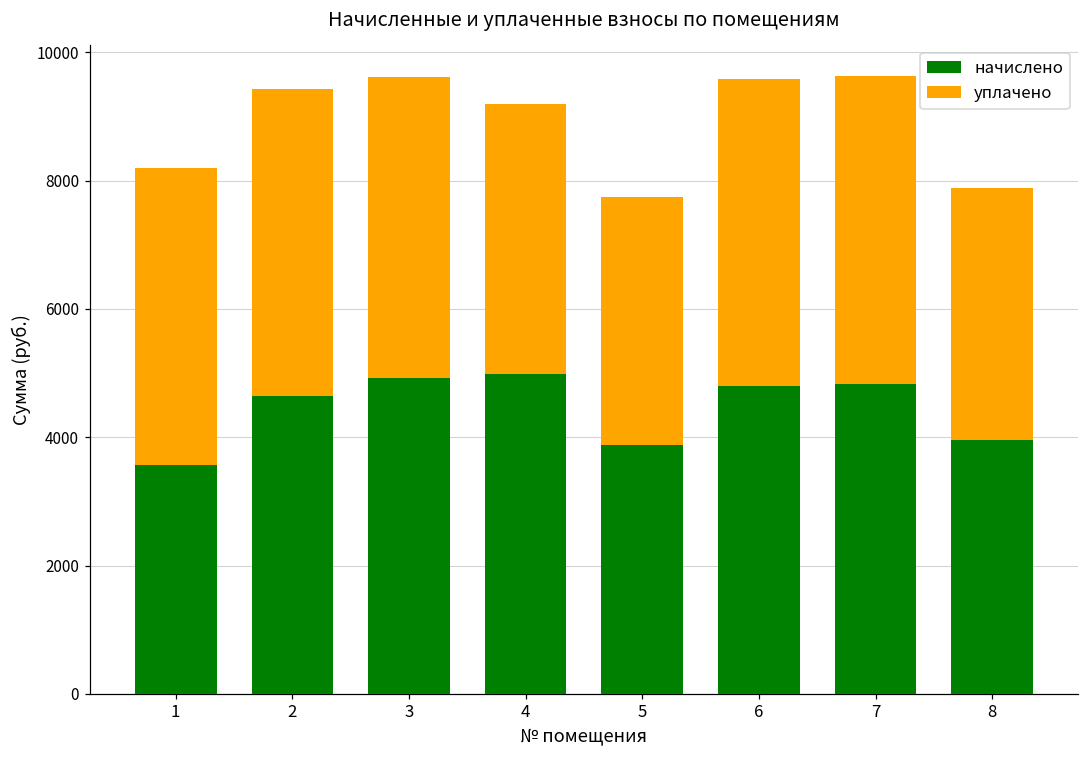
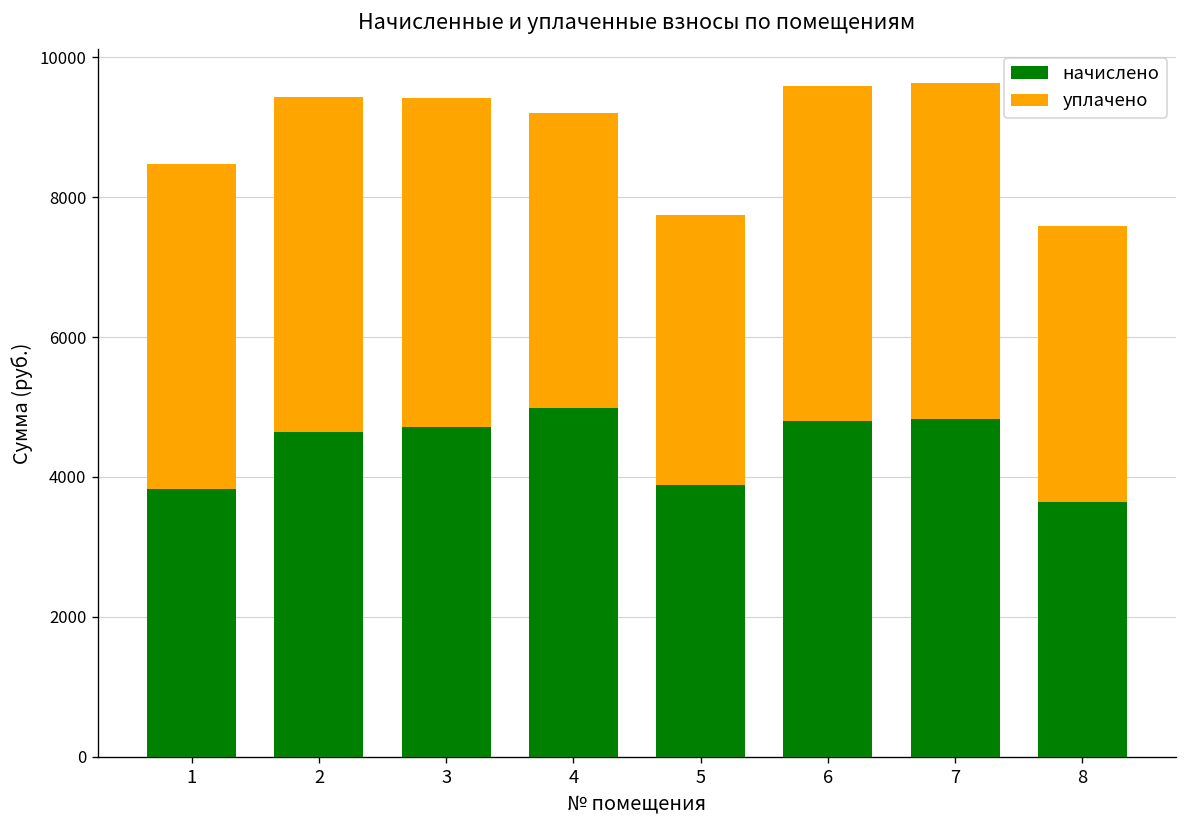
начислено, 1: 3600 -> 3800
начислено, 3: 4900 -> 4700
начислено, 8: 4000 -> 3600
